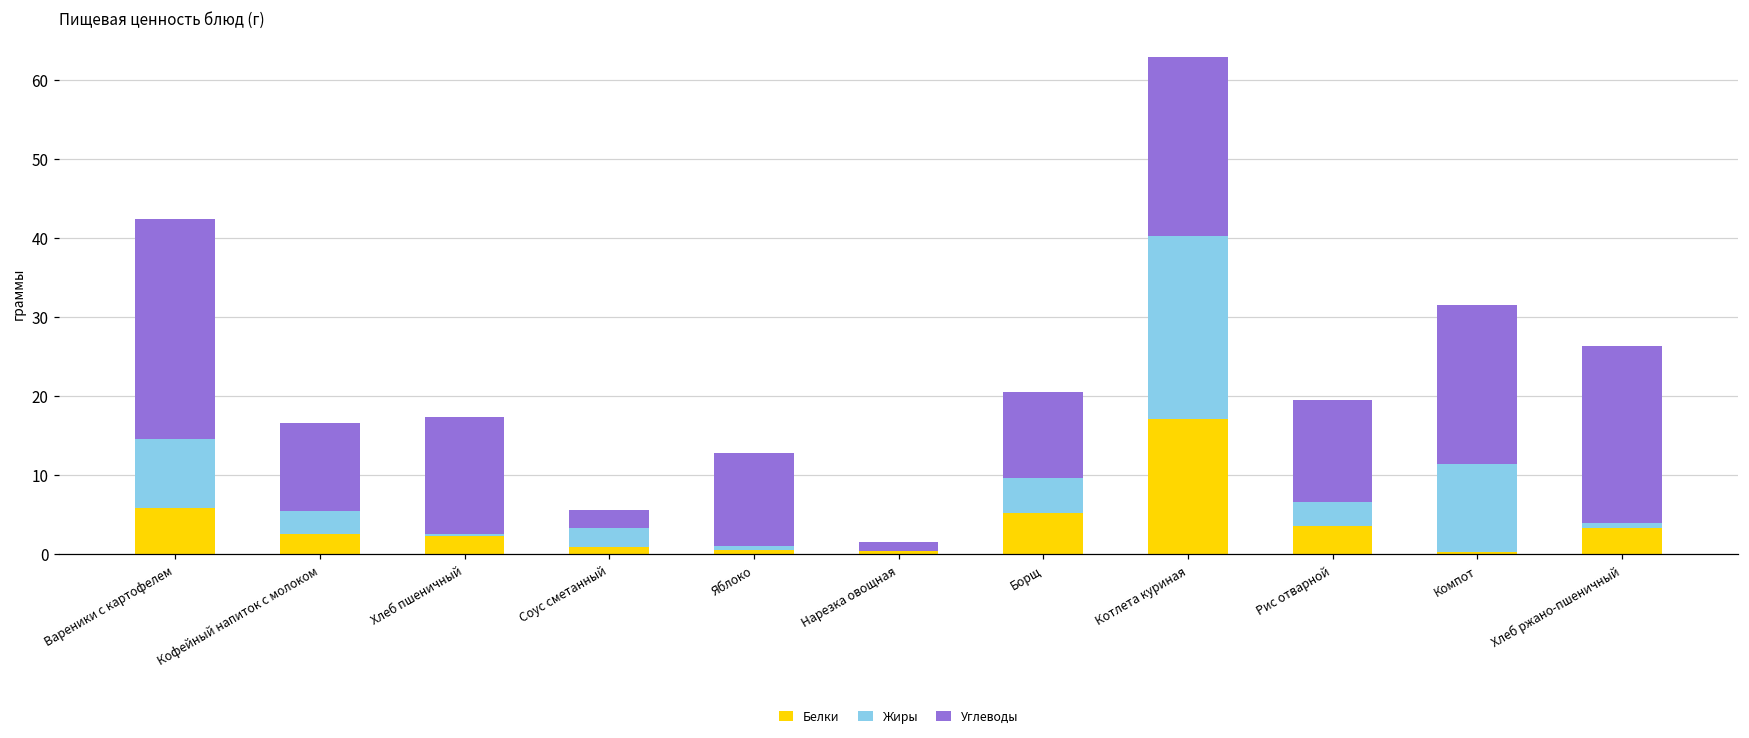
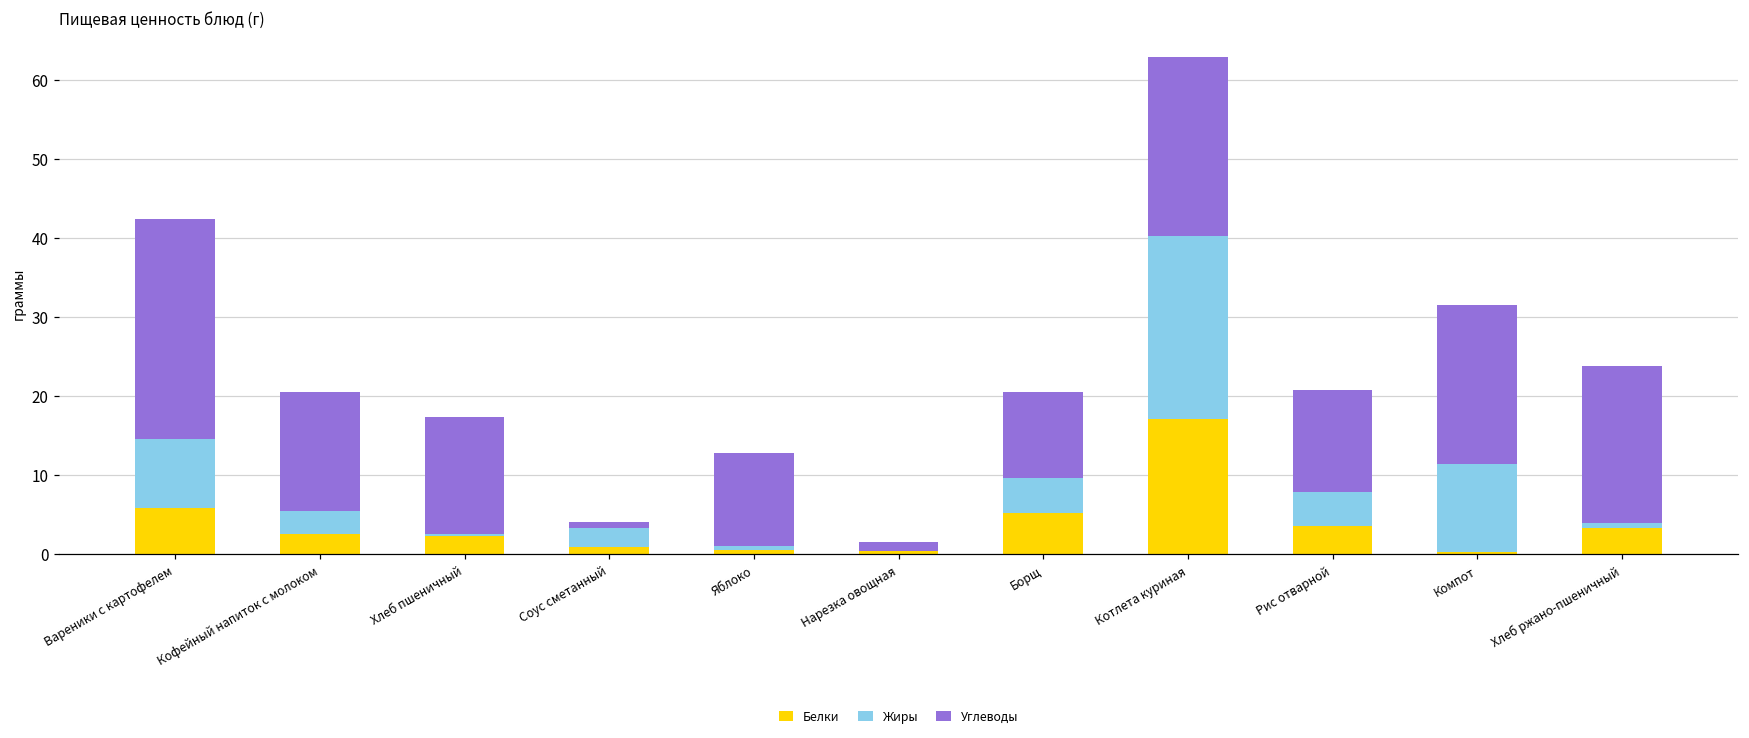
Углеводы, Кофейный напиток с молоком: 11 -> 15
Углеводы, Соус сметанный: 2 -> 1
Жиры, Рис отварной: 3 -> 4
Углеводы, Хлеб ржано-пшеничный: 22 -> 20
